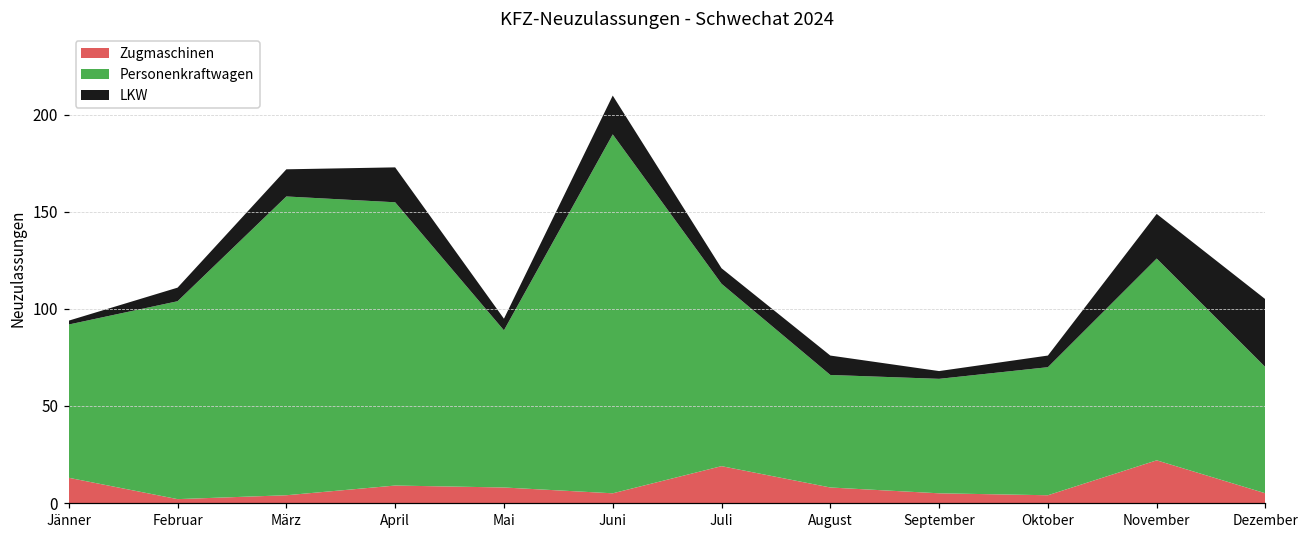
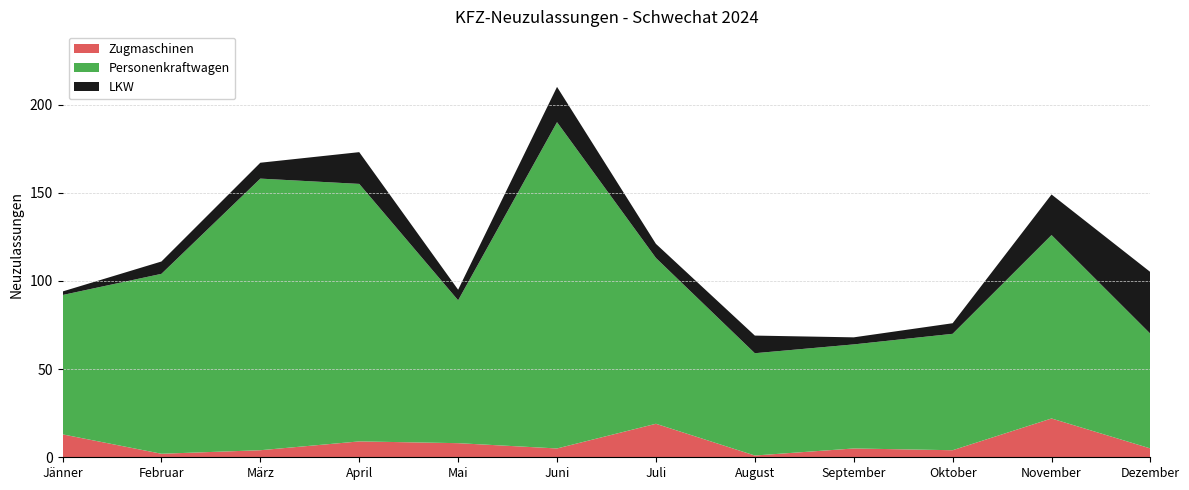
LKW, März: 14 -> 9
Zugmaschinen, August: 8 -> 1
